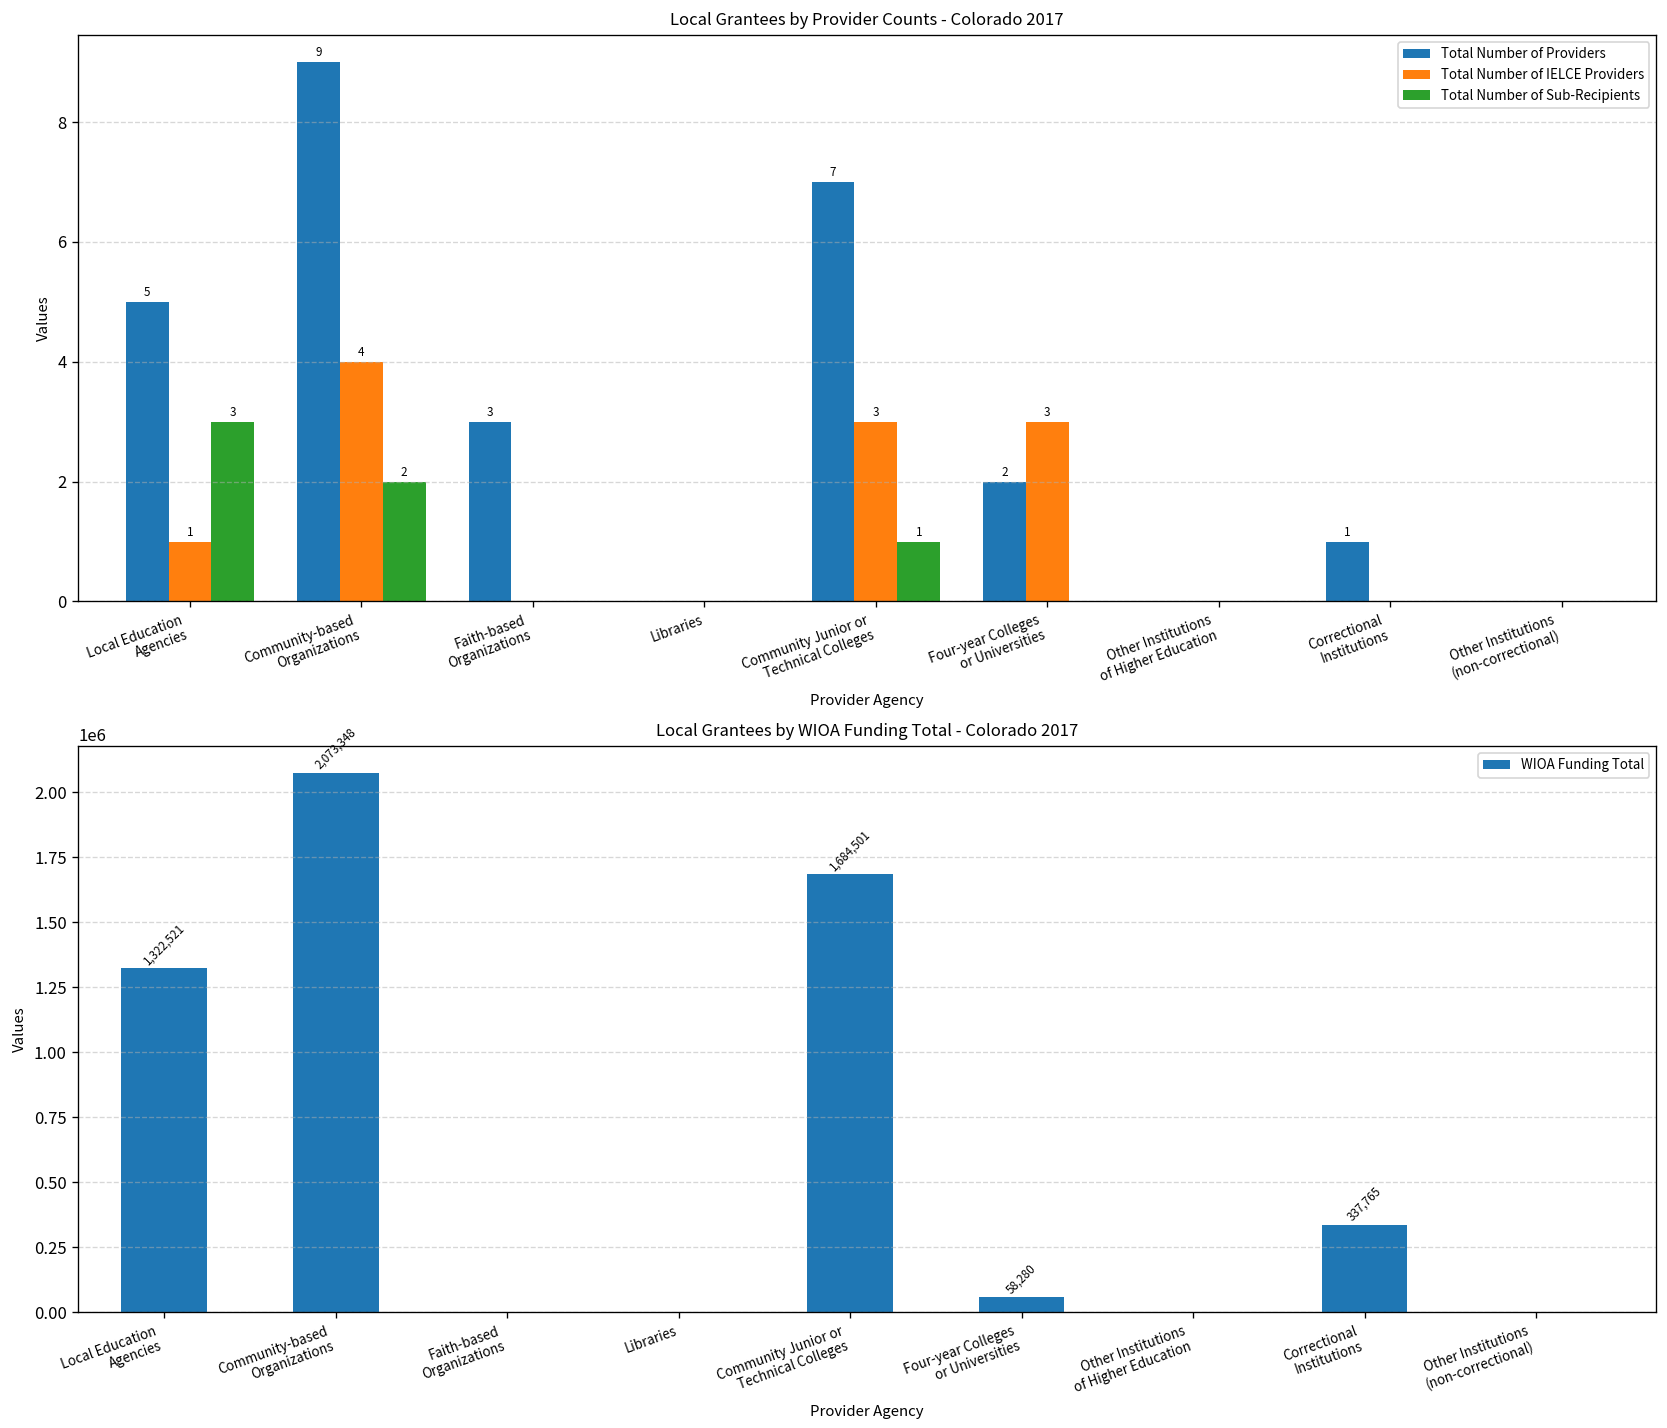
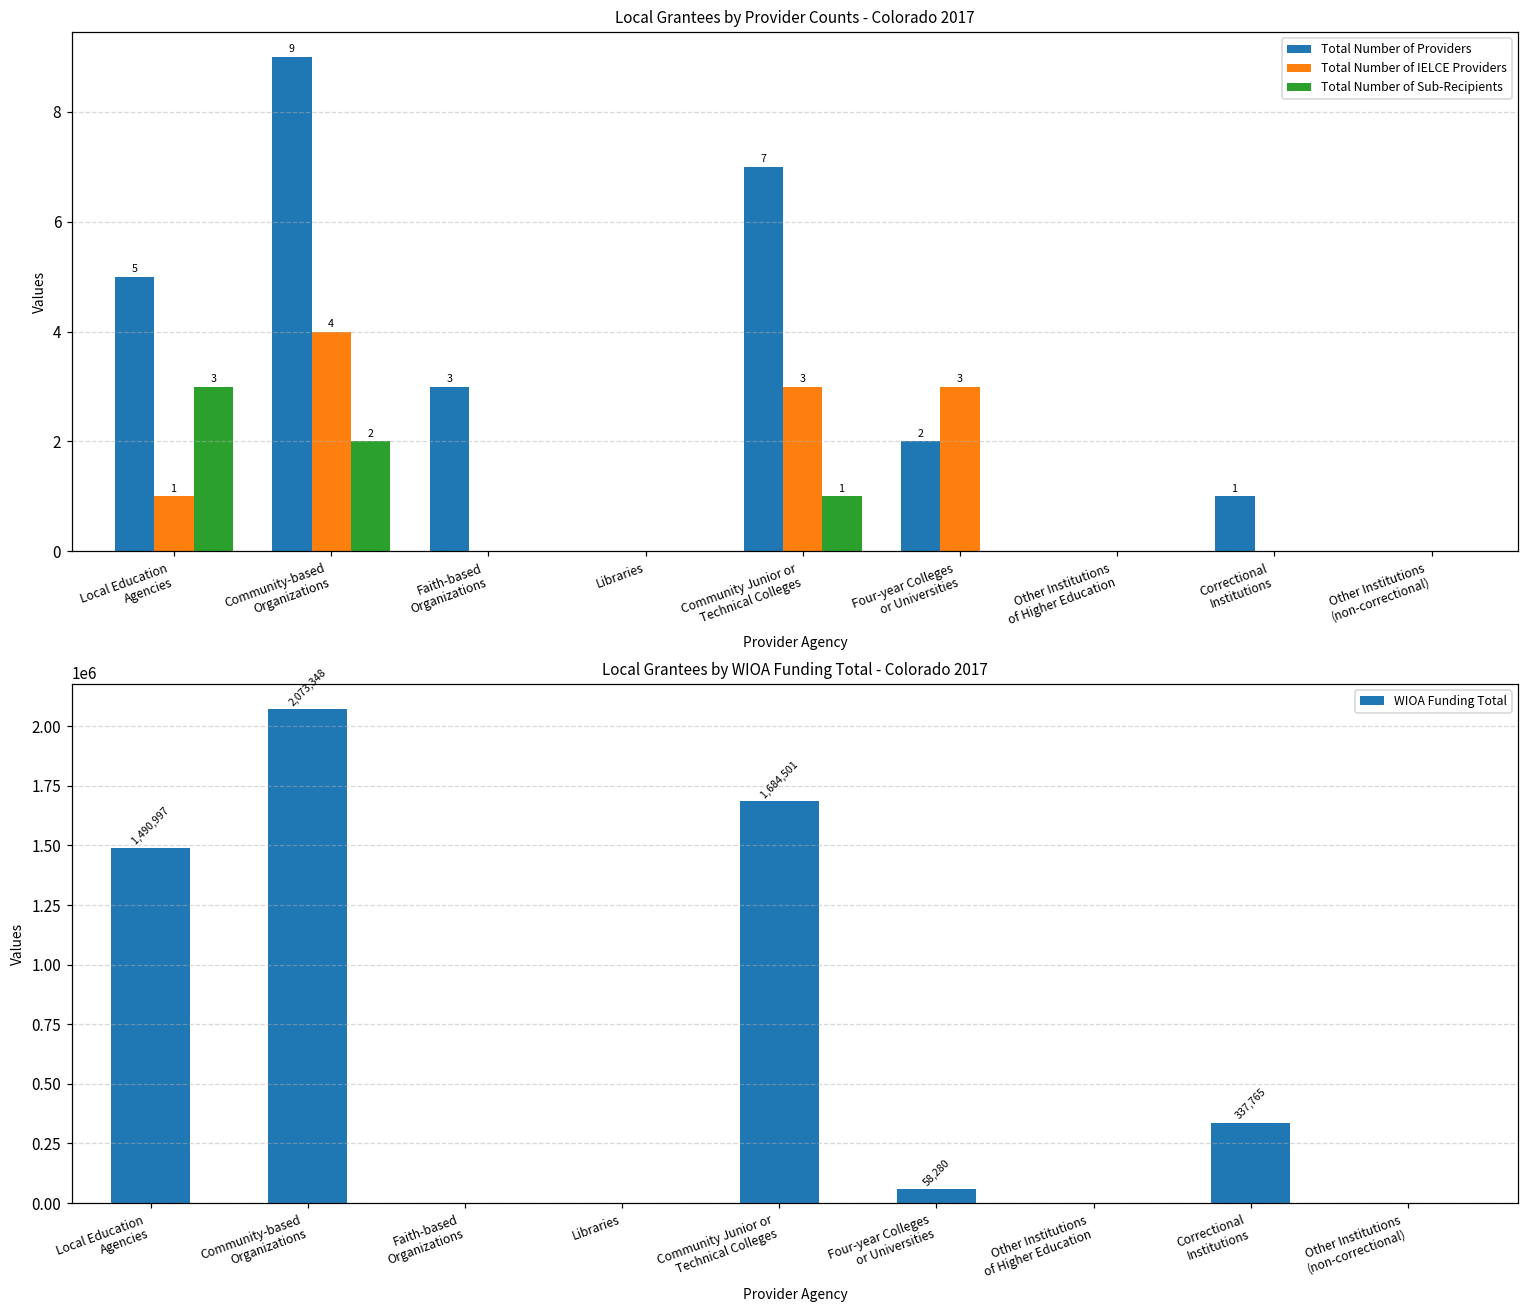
Local Grantees by WIOA Funding Total - Colorado 2017, Local Education Agencies: 1,322,521 -> 1,490,997
